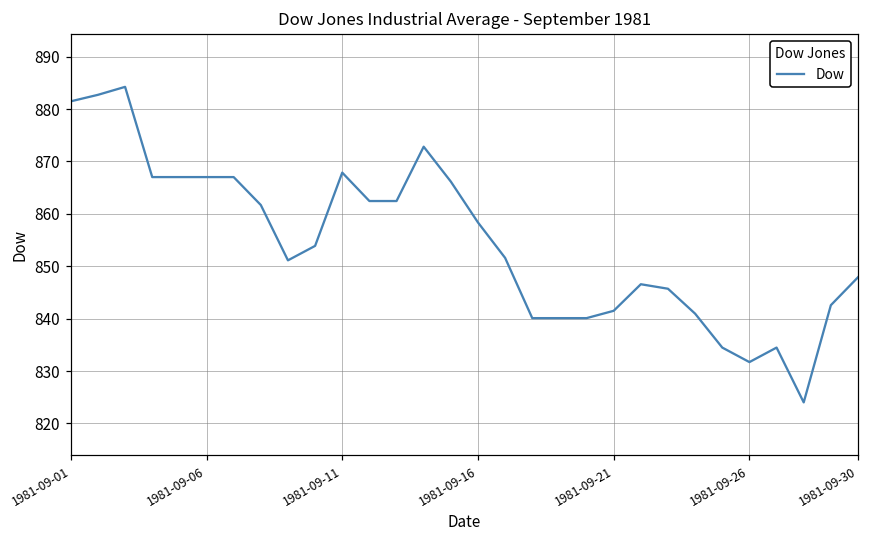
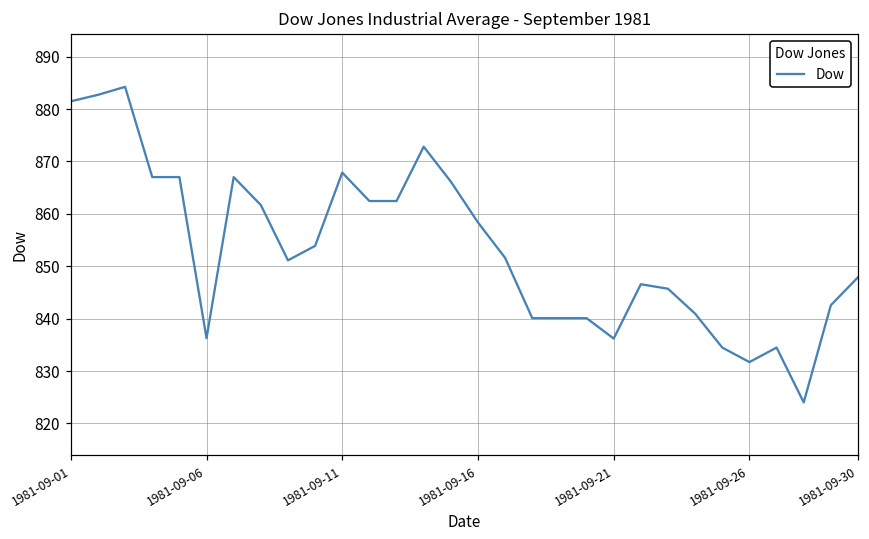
1981-09-06: 867 -> 836
1981-09-21: 841 -> 836
